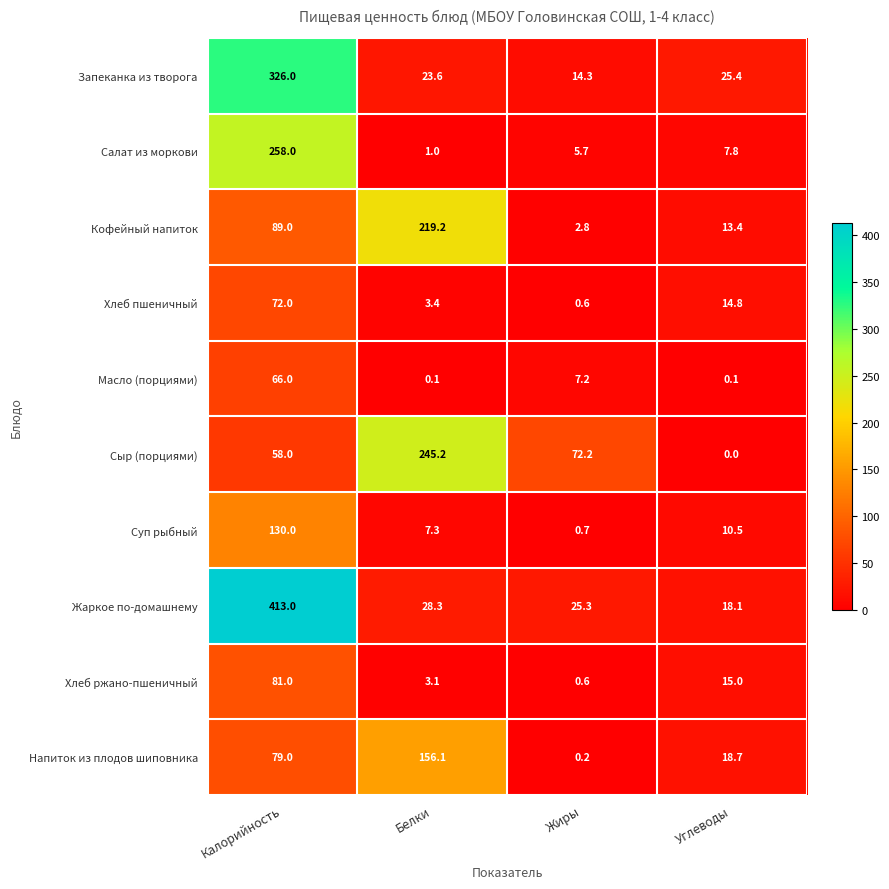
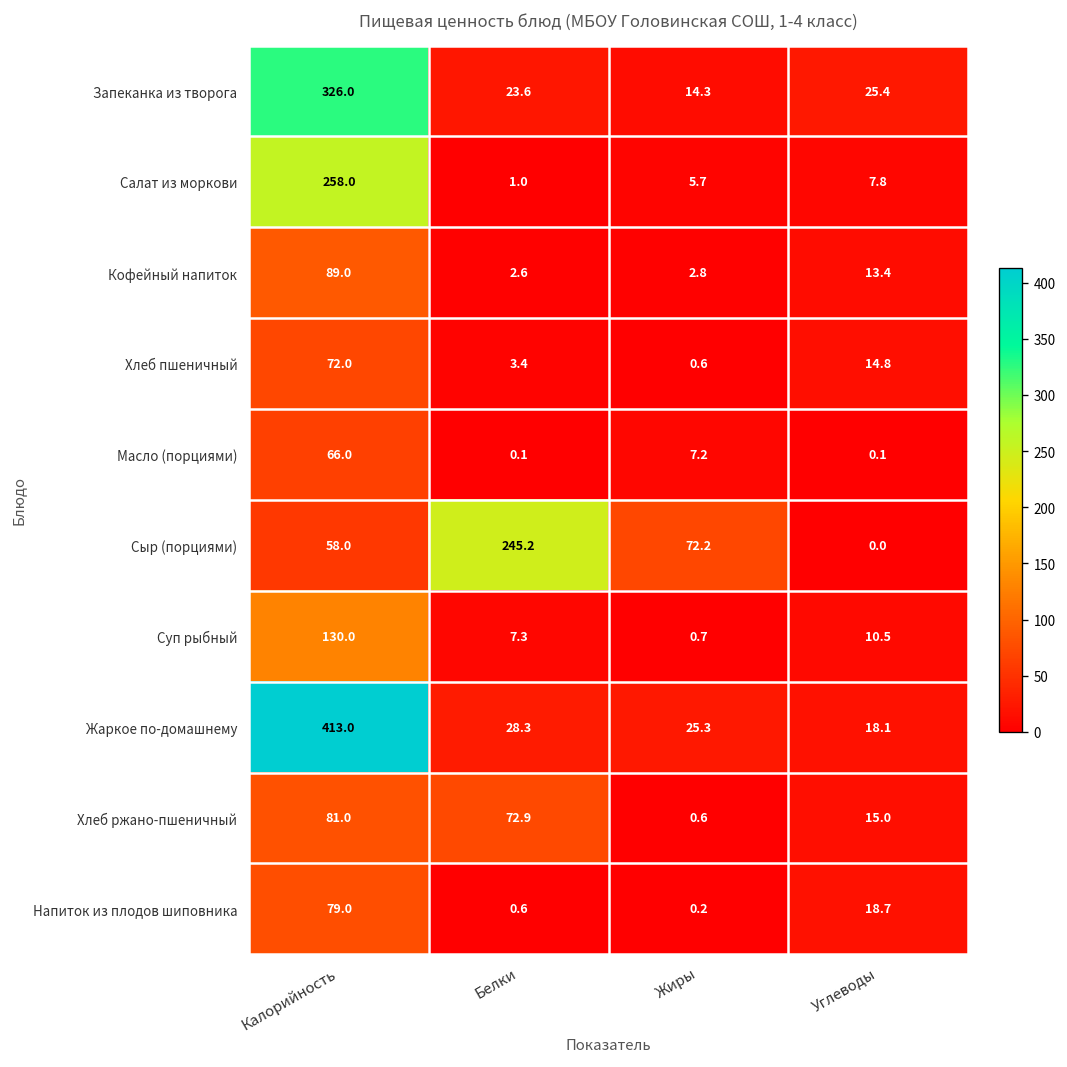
Кофейный напиток, Белки: 219.2 -> 2.6
Хлеб ржано-пшеничный, Белки: 3.1 -> 72.9
Напиток из плодов шиповника, Белки: 156.1 -> 0.6
